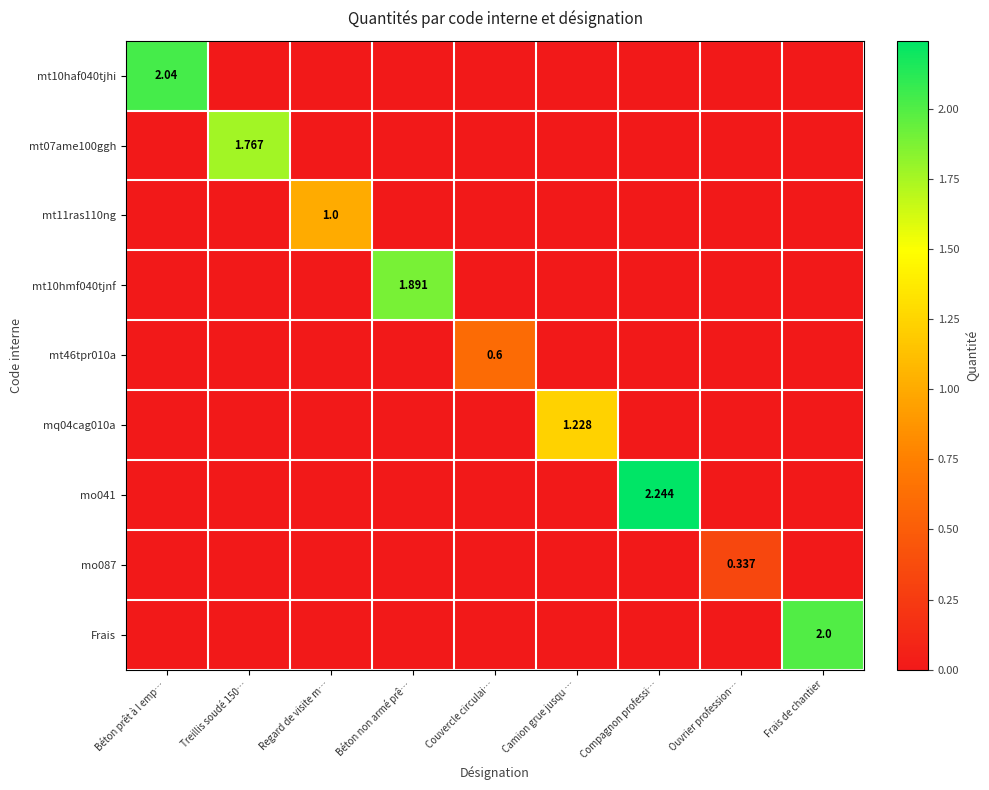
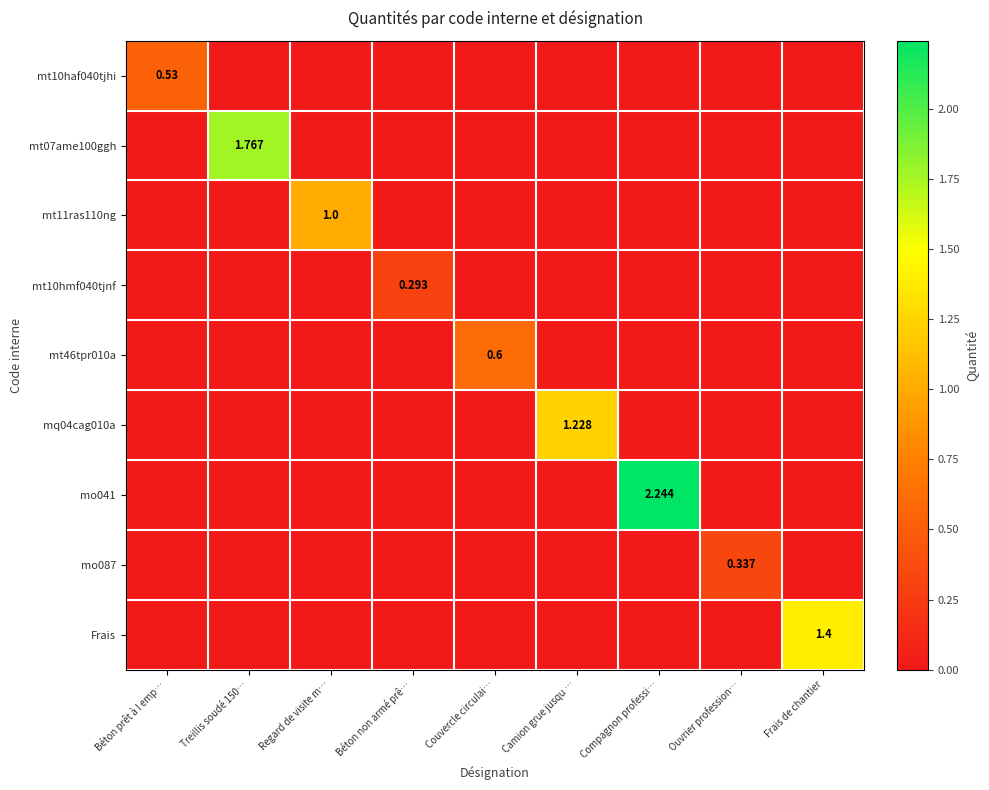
mt10haf040tjhi, Béton prêt à l emp…: 2.04 -> 0.53
mt10hmf040tjnf, Béton non armé prê…: 1.891 -> 0.293
Frais, Frais de chantier: 2.0 -> 1.4
